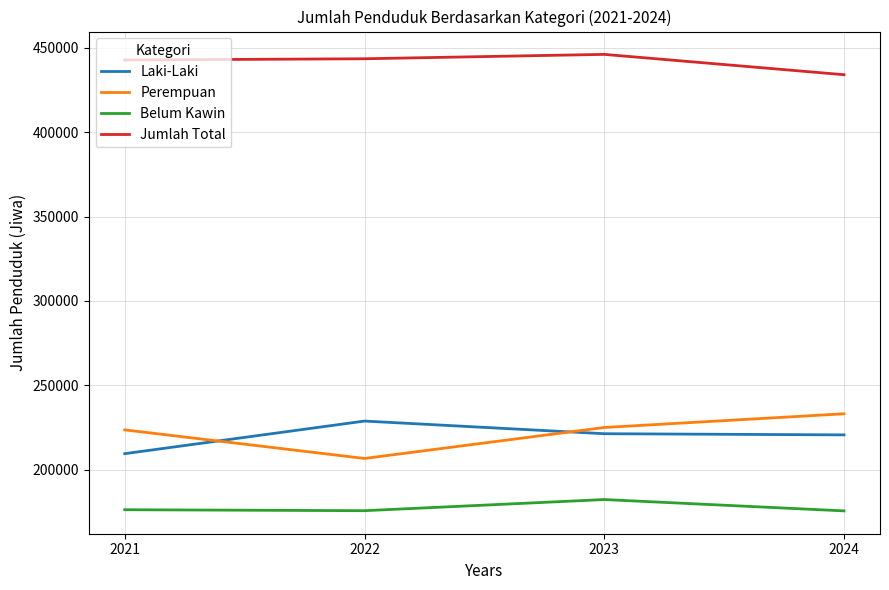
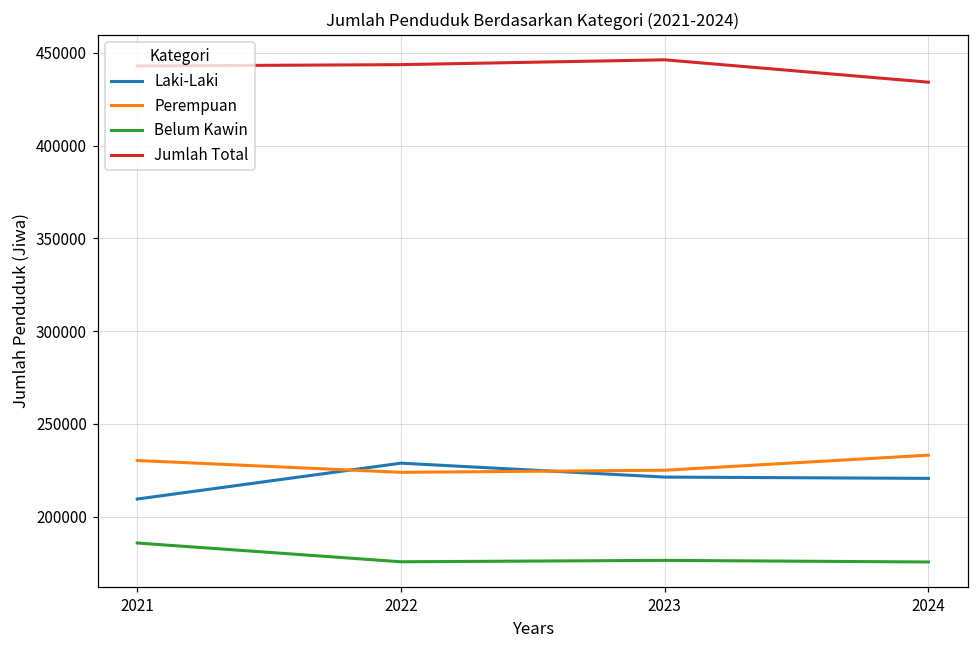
Perempuan, 2021: 224000 -> 230000
Belum Kawin, 2021: 176000 -> 186000
Perempuan, 2022: 207000 -> 224000
Belum Kawin, 2023: 182000 -> 176000
